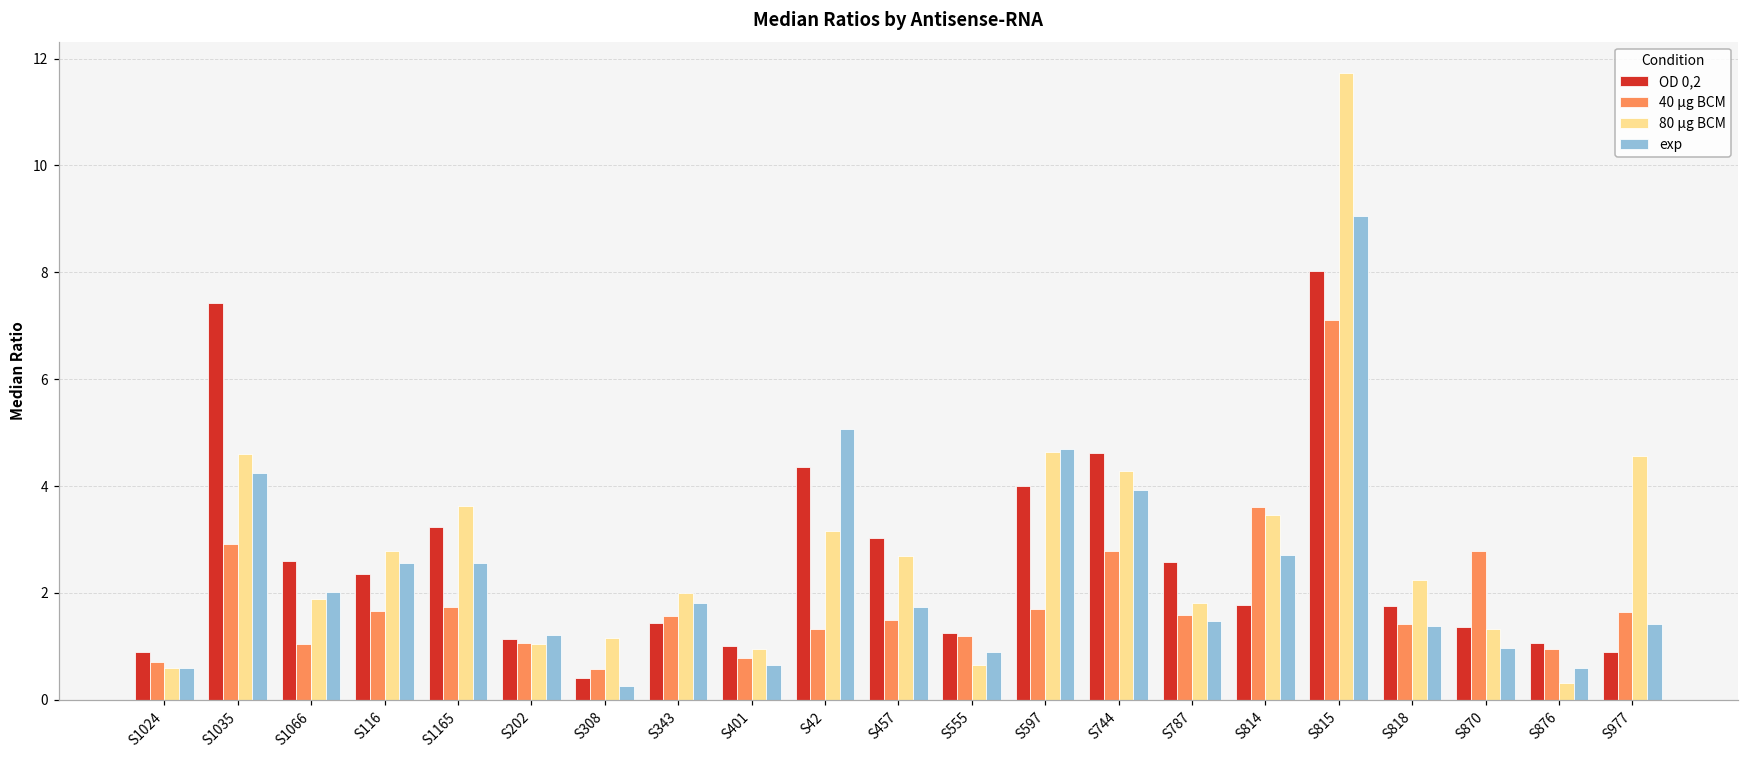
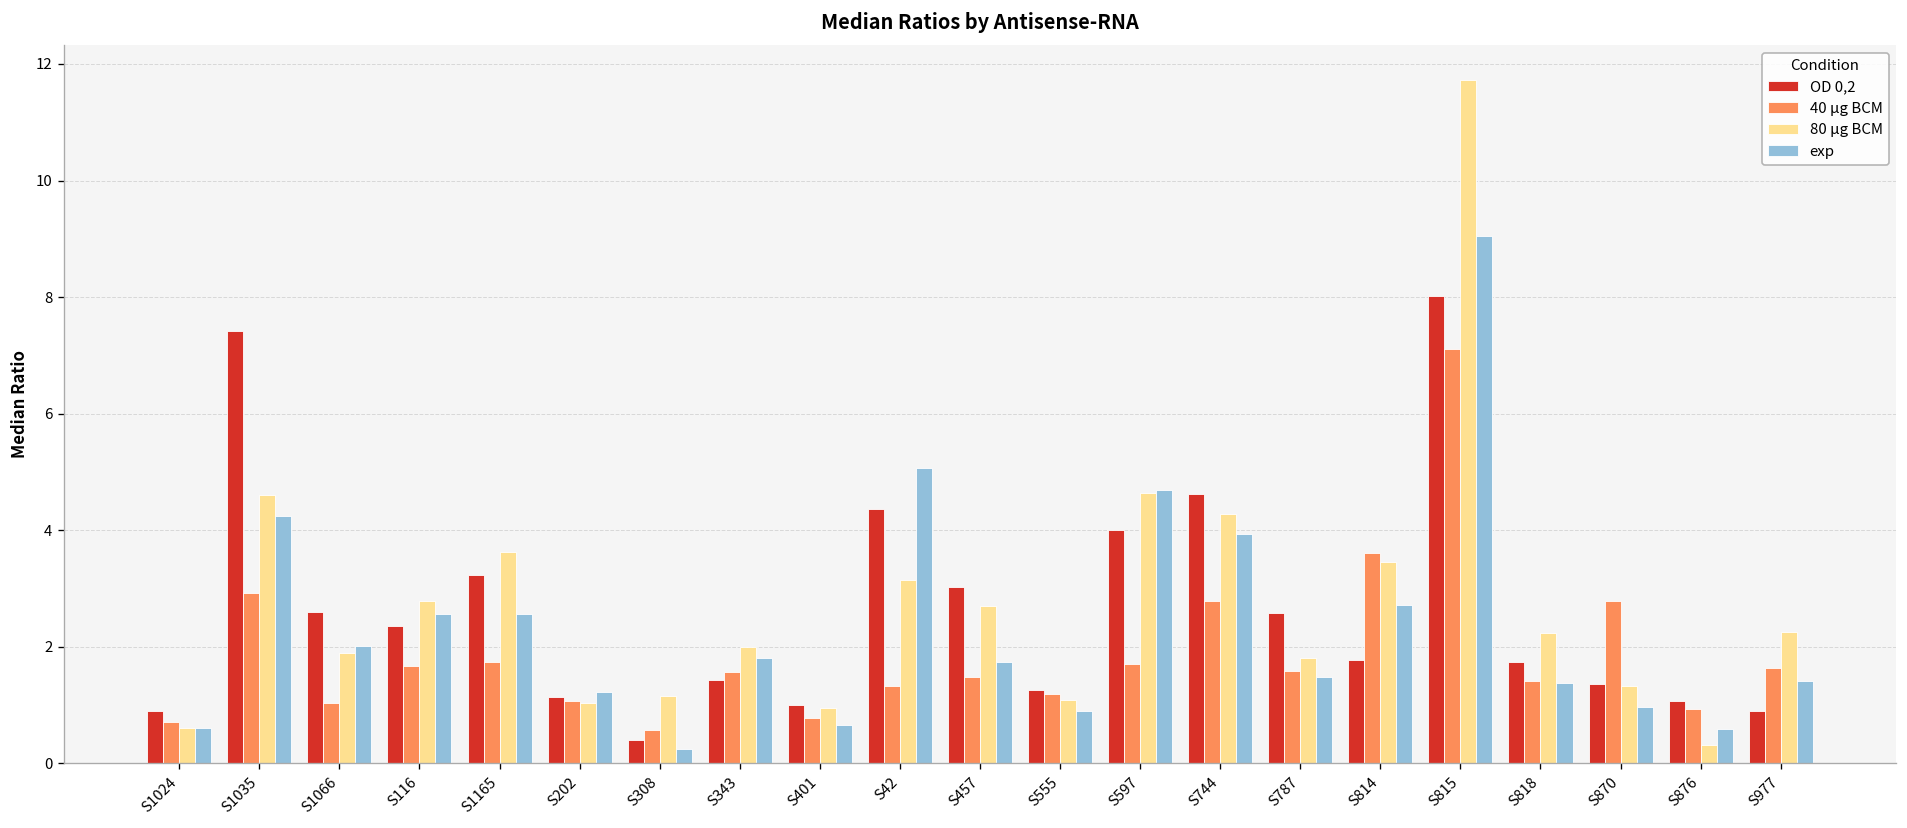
80 µg BCM, S555: 0.6 -> 1.1
80 µg BCM, S977: 4.6 -> 2.3
